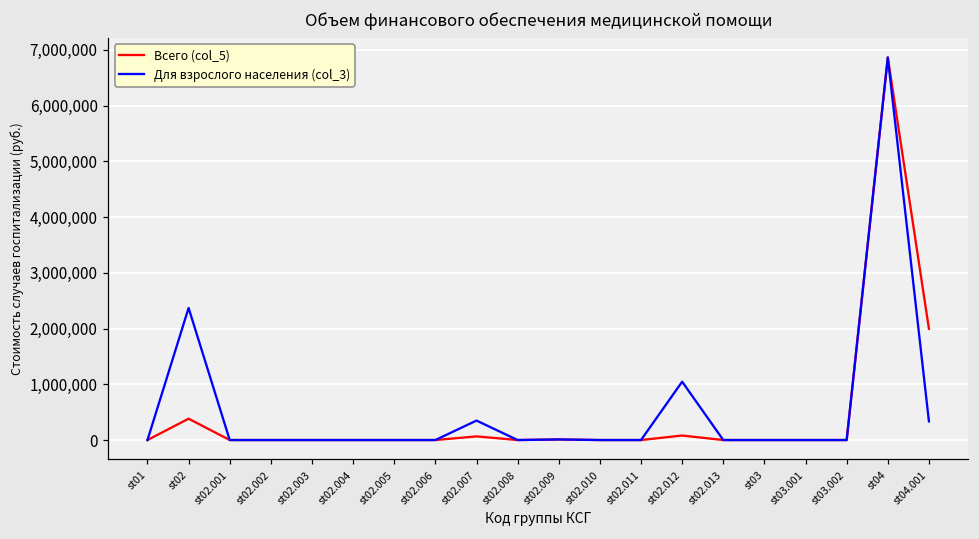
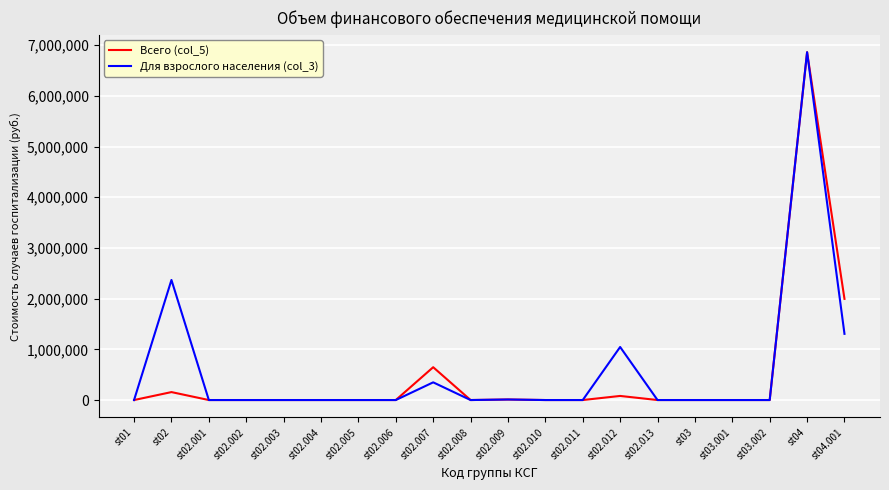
Всего (col_5), st02: 400,000 -> 200,000
Всего (col_5), st02.007: 100,000 -> 600,000
Для взрослого населения (col_3), st04.001: 300,000 -> 1,300,000
